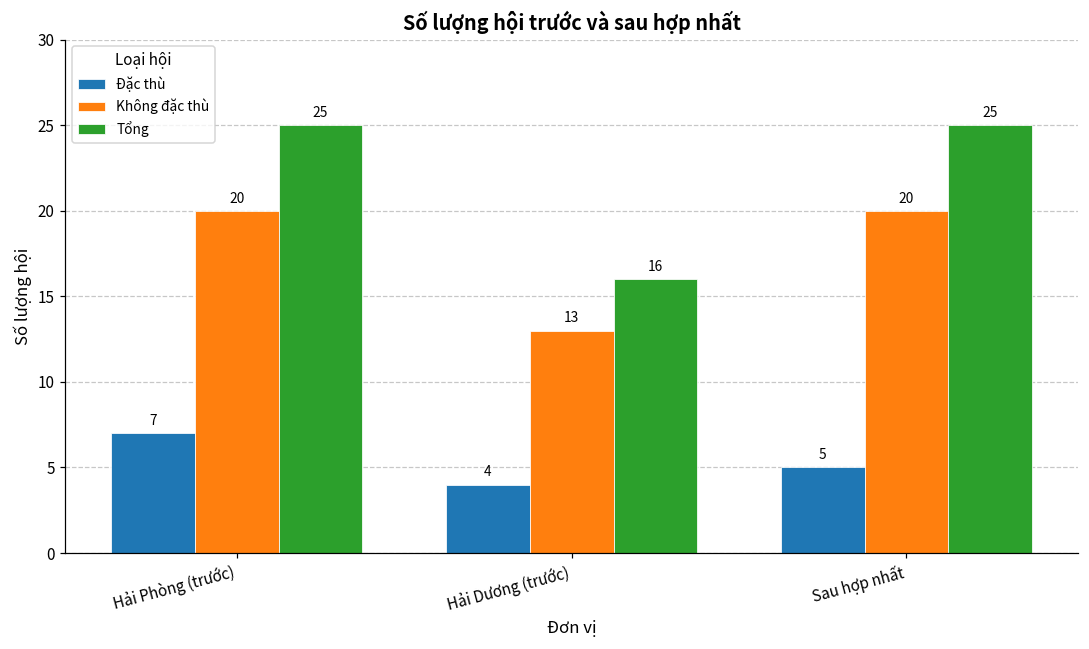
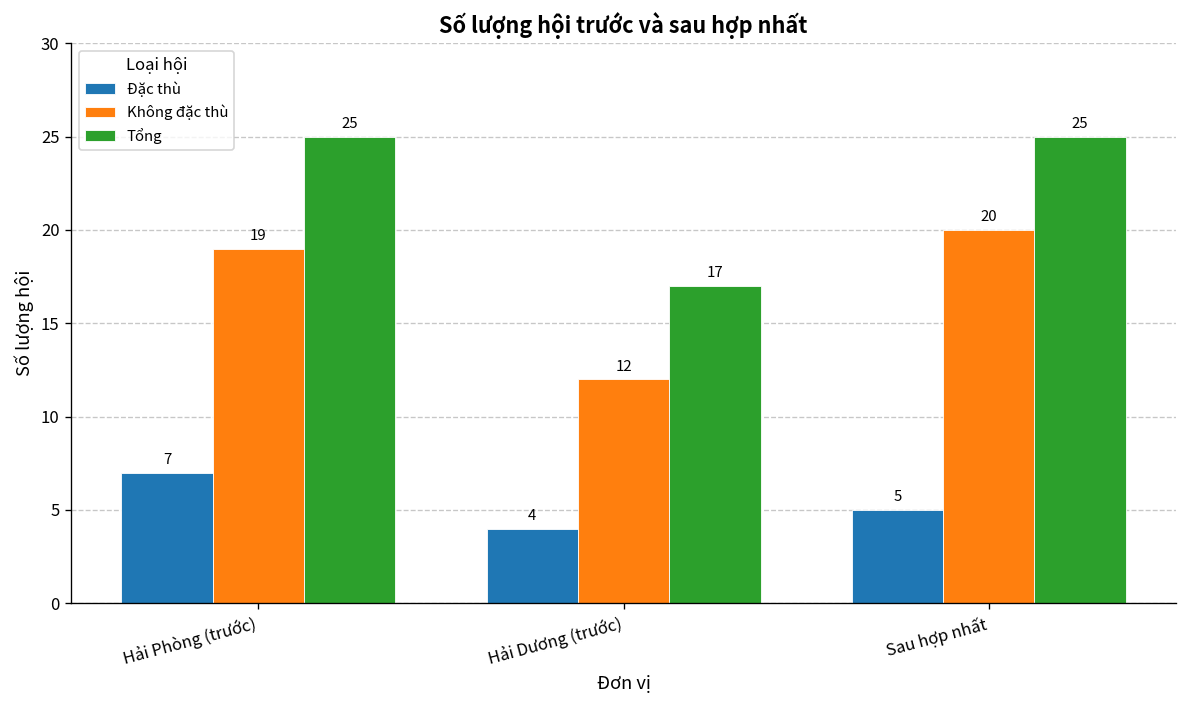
Không đặc thù, Hải Phòng (trước): 20 -> 19
Không đặc thù, Hải Dương (trước): 13 -> 12
Tổng, Hải Dương (trước): 16 -> 17
